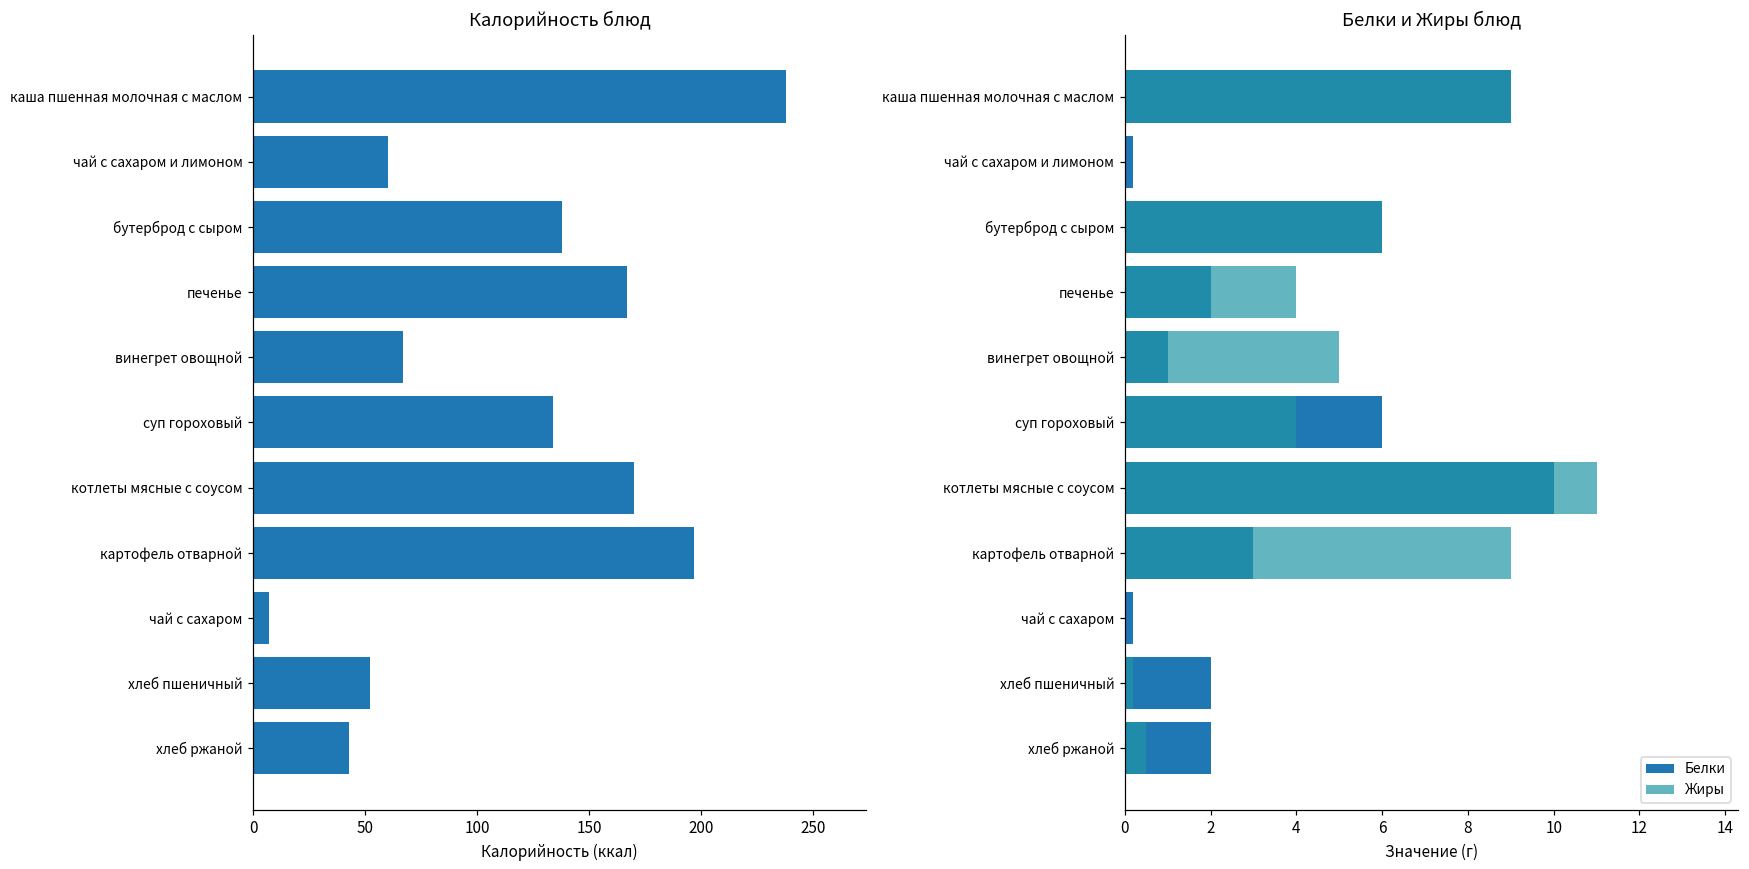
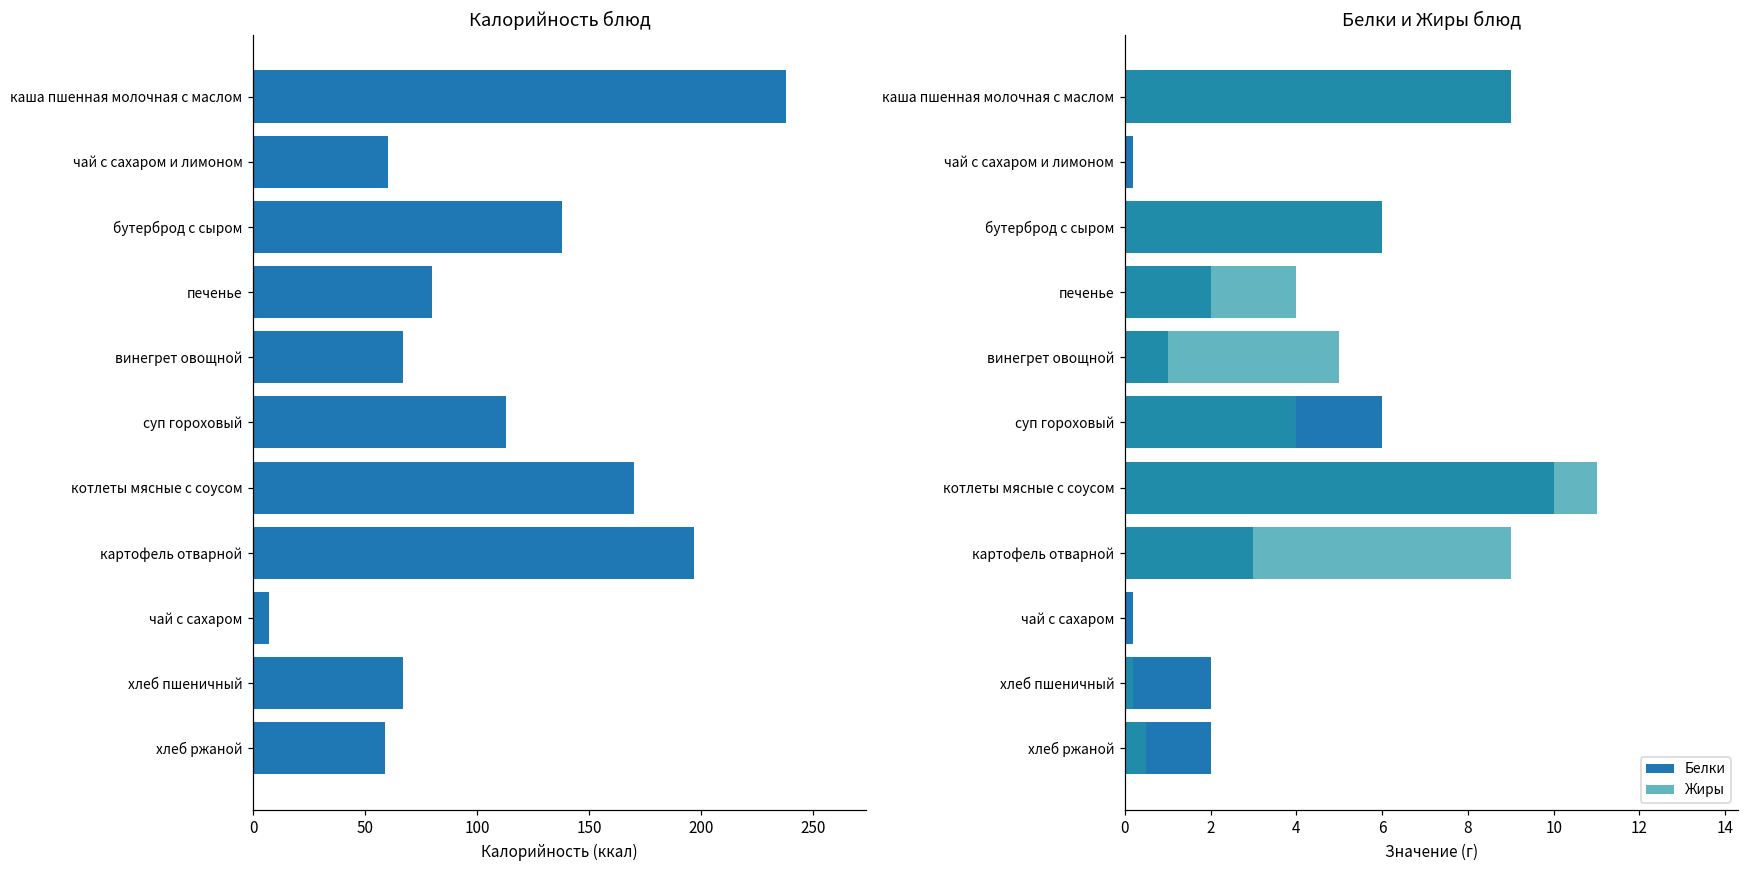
Калорийность блюд, печенье: 167 -> 80
Калорийность блюд, суп гороховый: 134 -> 113
Калорийность блюд, хлеб пшеничный: 52 -> 67
Калорийность блюд, хлеб ржаной: 43 -> 59
